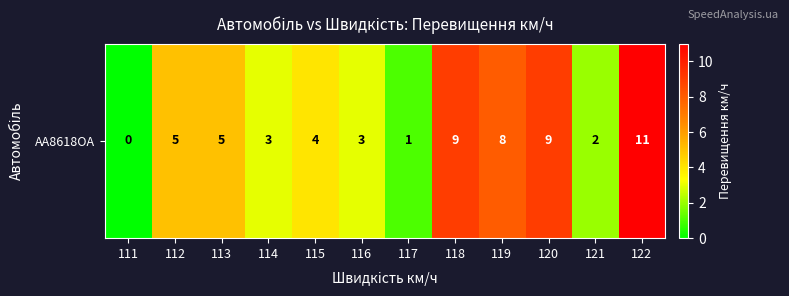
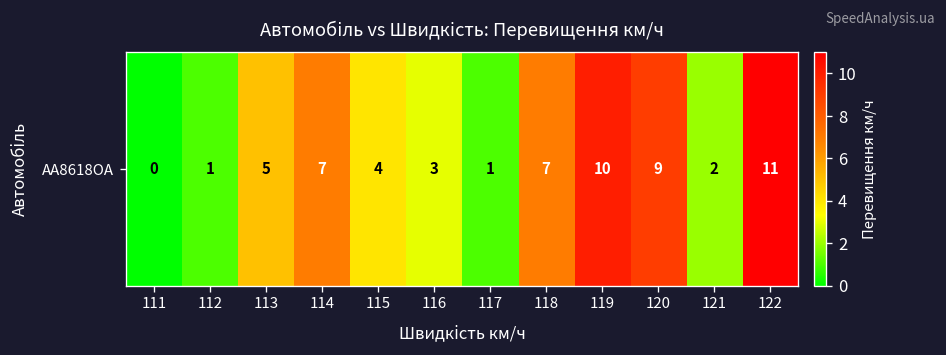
AA8618OA, 112: 5 -> 1
AA8618OA, 114: 3 -> 7
AA8618OA, 118: 9 -> 7
AA8618OA, 119: 8 -> 10
